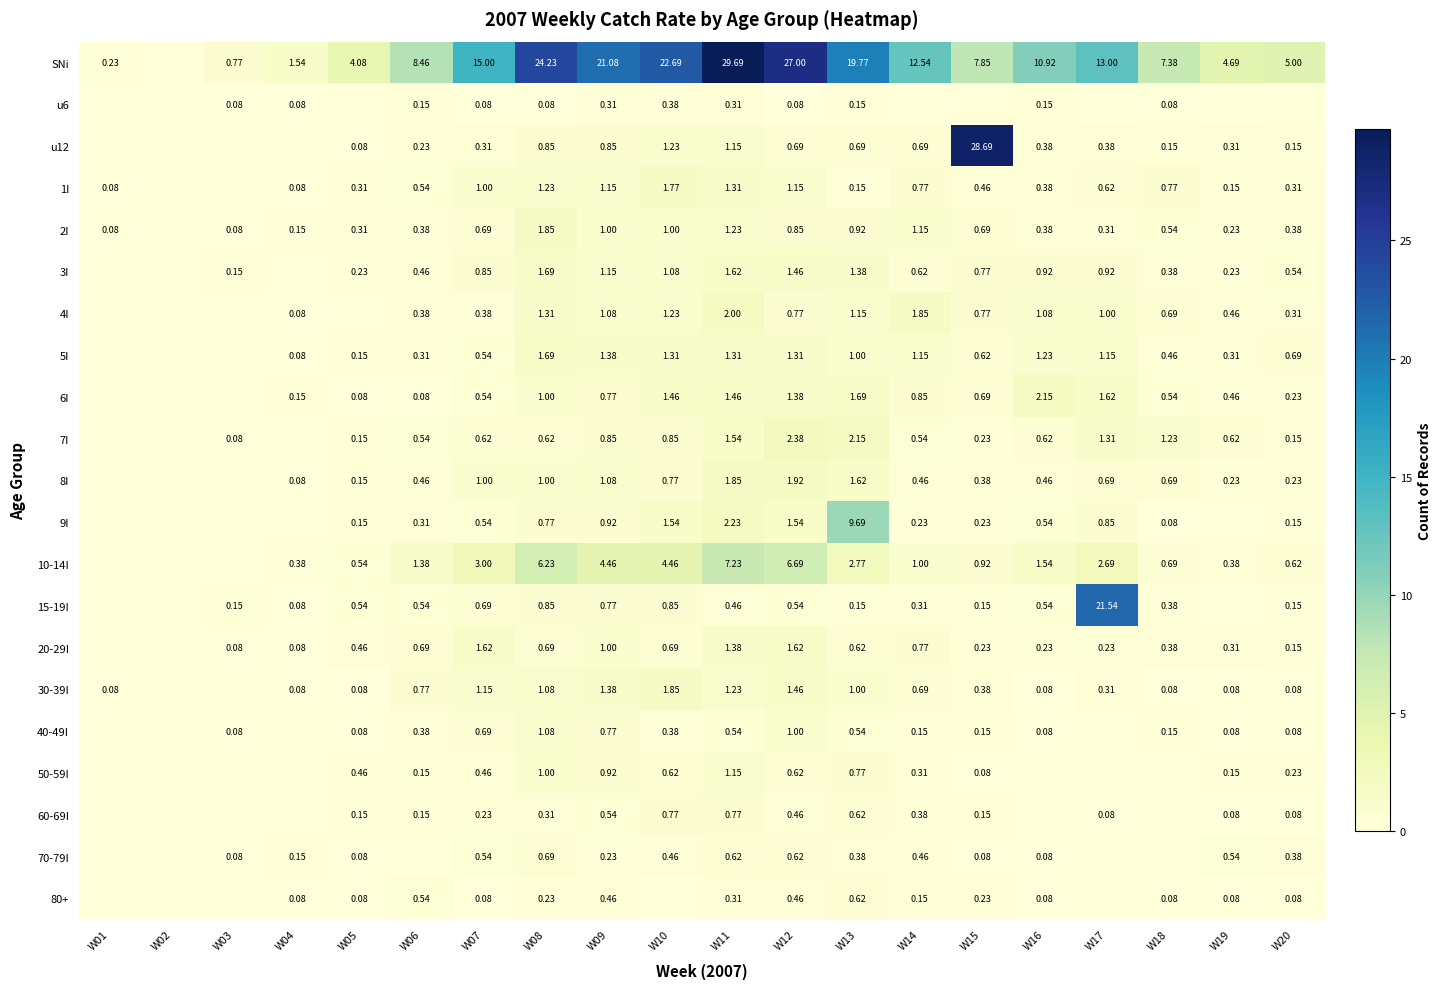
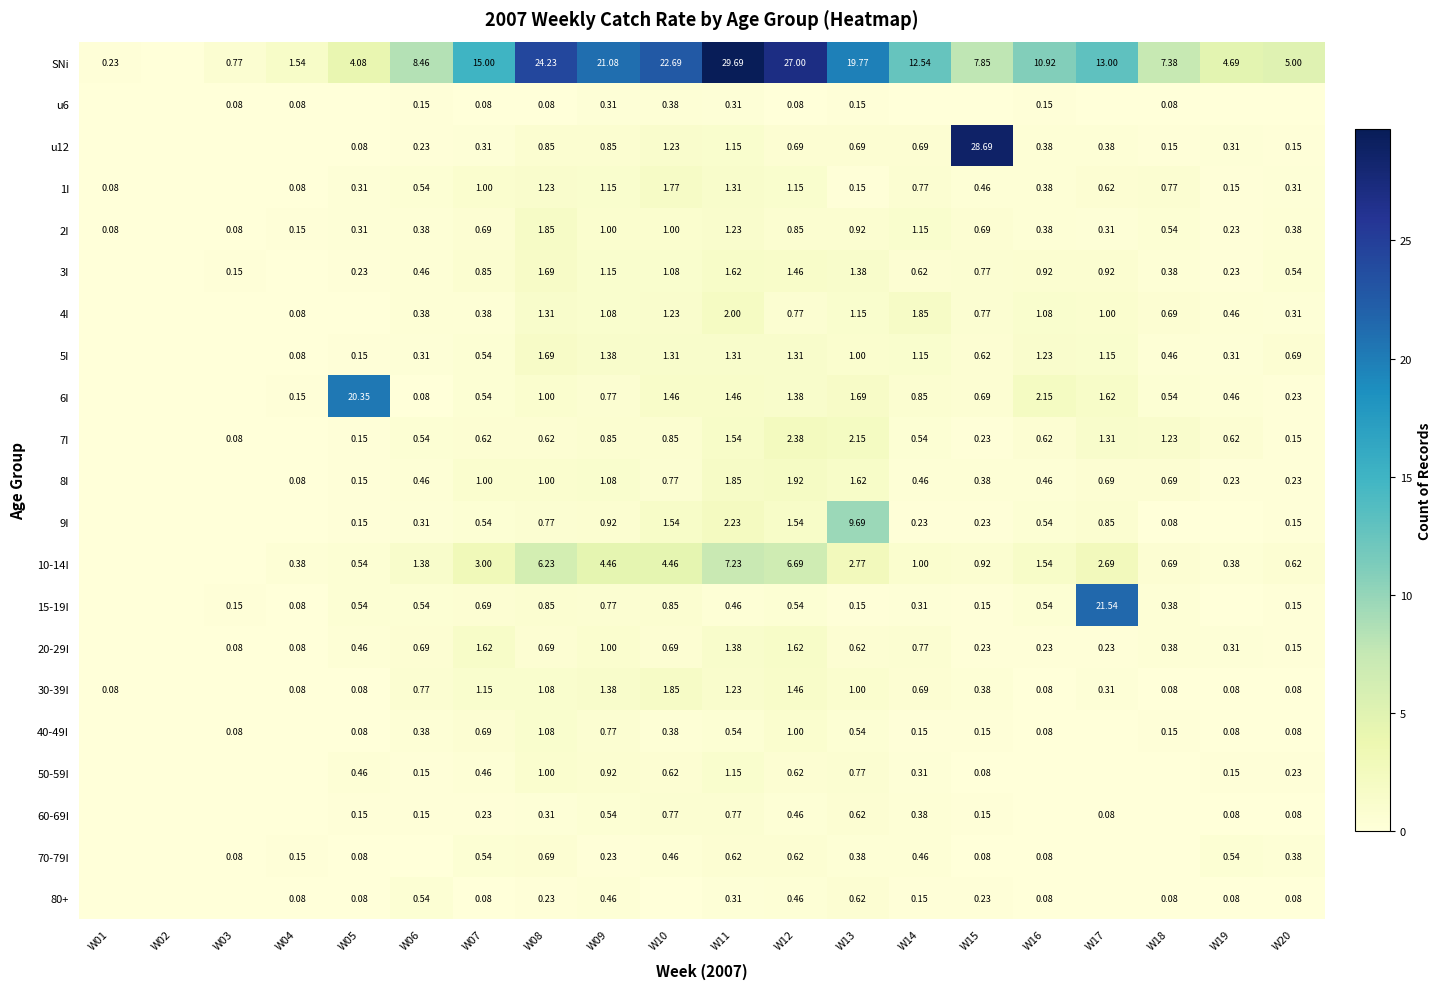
6I, W05: 0.08 -> 20.35
